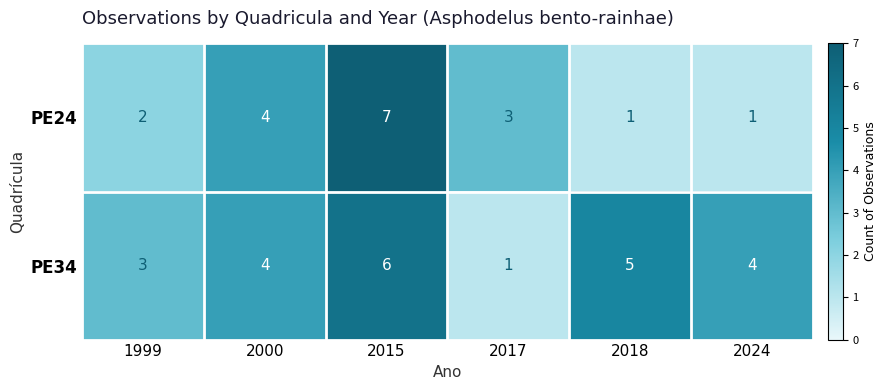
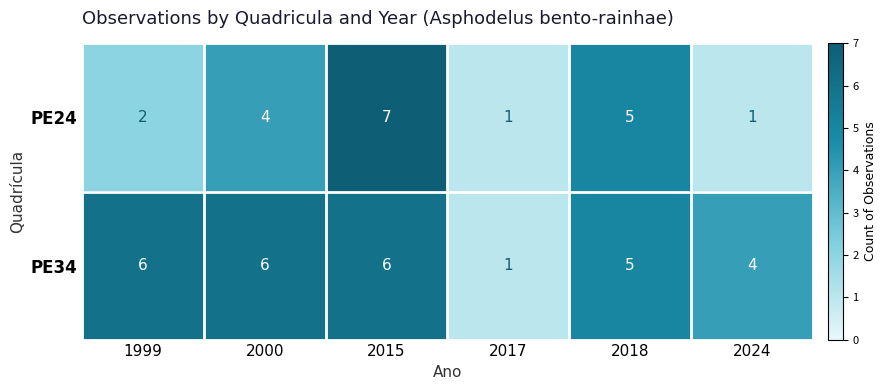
PE24, 2017: 3 -> 1
PE24, 2018: 1 -> 5
PE34, 1999: 3 -> 6
PE34, 2000: 4 -> 6
